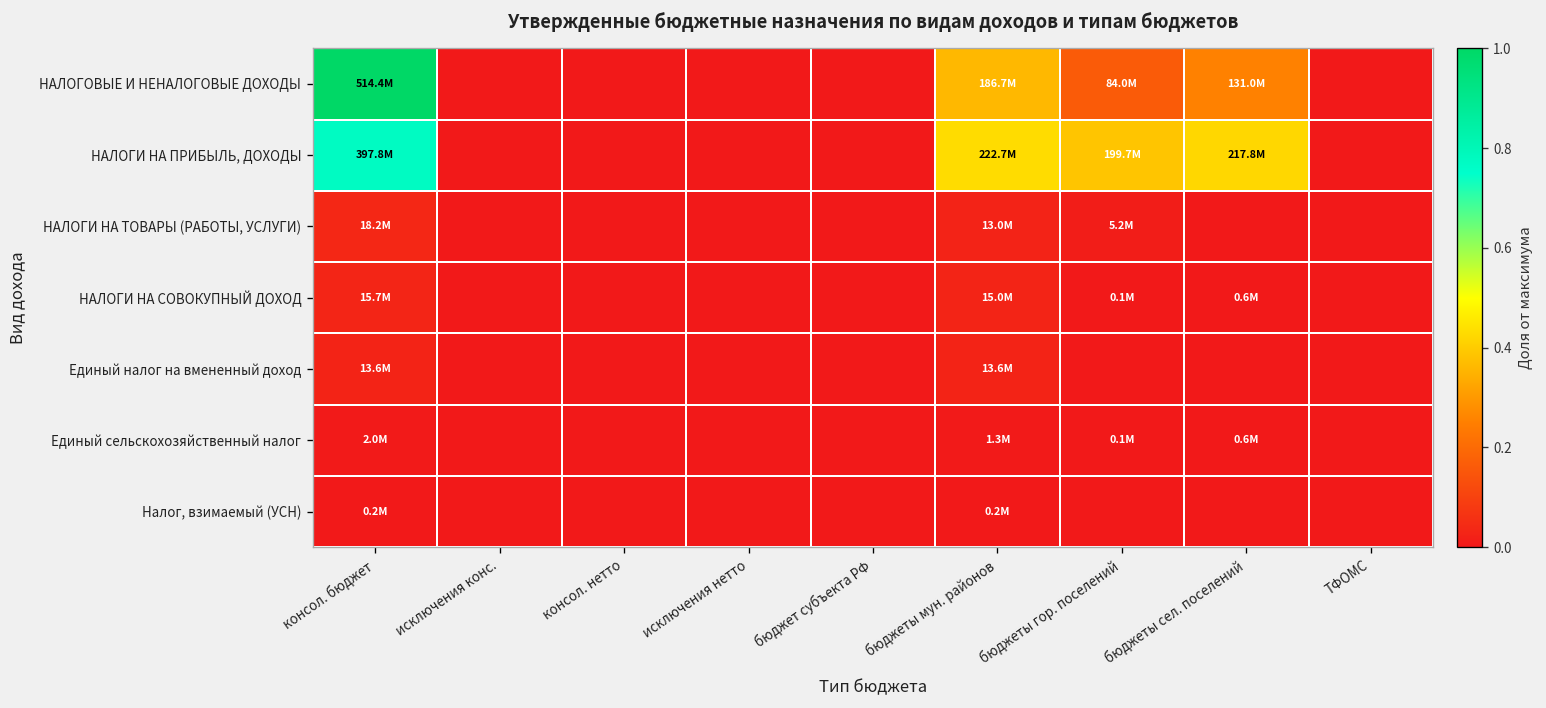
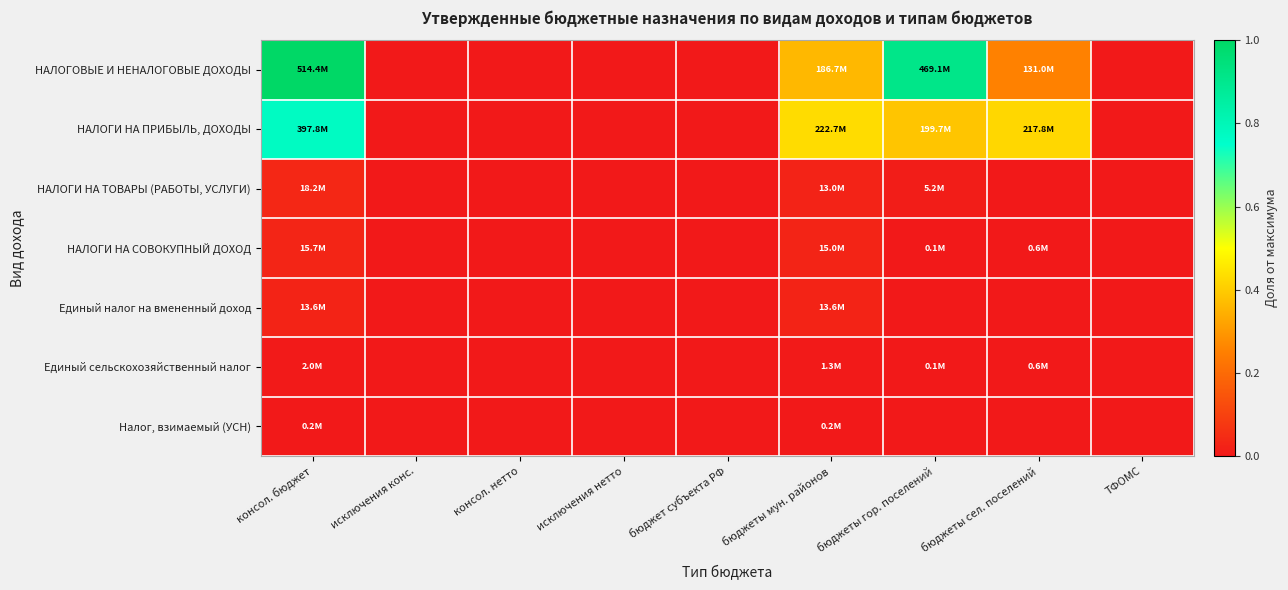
НАЛОГОВЫЕ И НЕНАЛОГОВЫЕ ДОХОДЫ, бюджеты гор. поселений: 84.0M -> 469.1M
